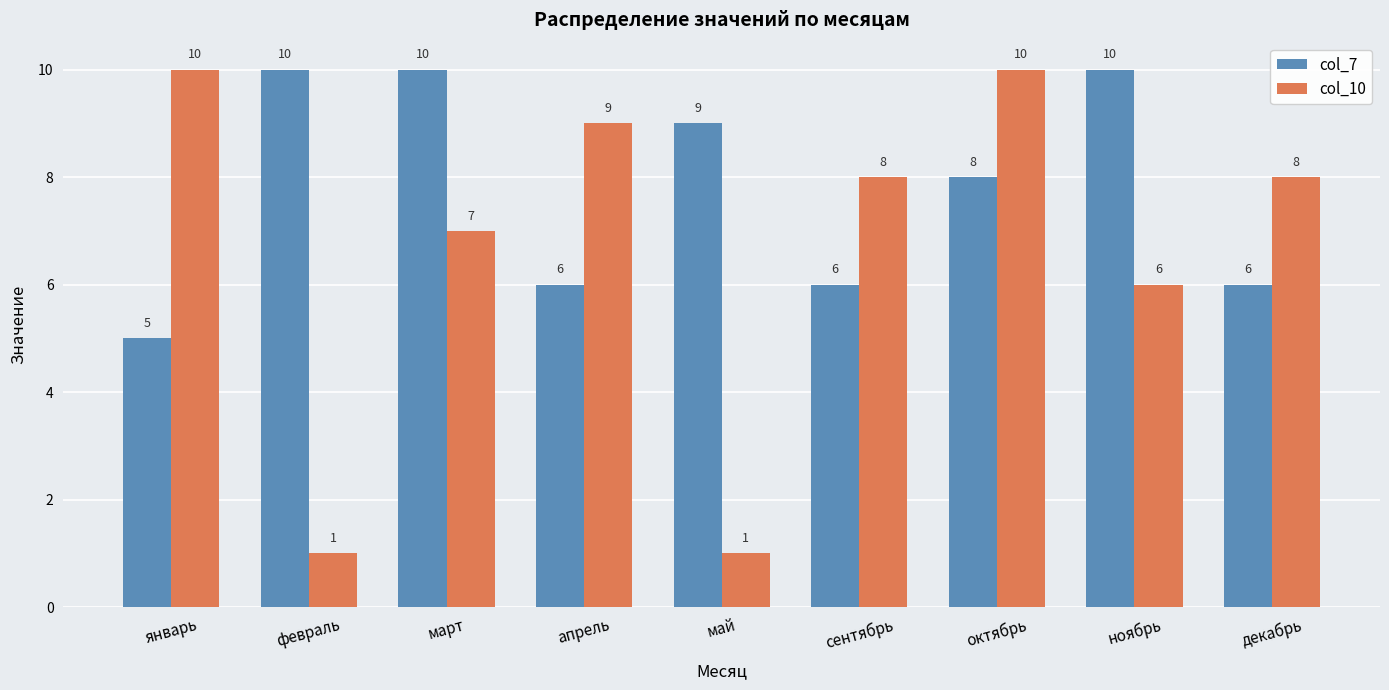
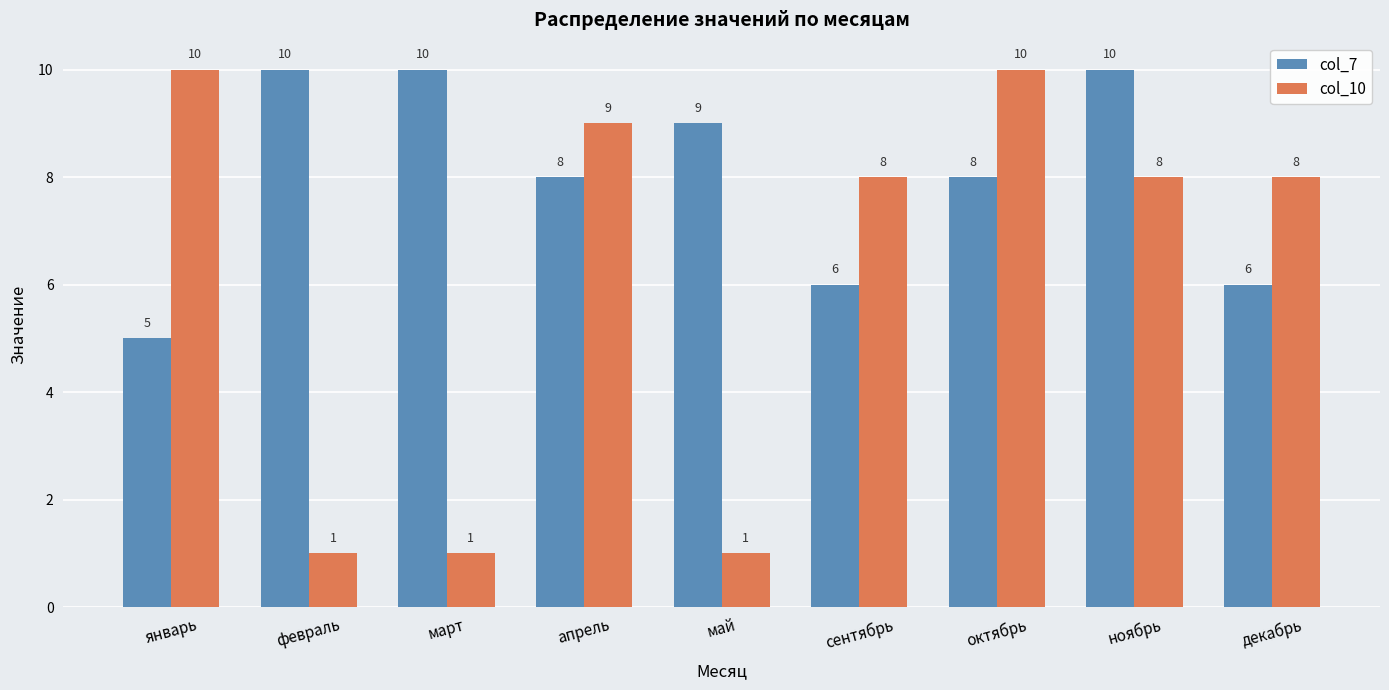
col_10, март: 7 -> 1
col_7, апрель: 6 -> 8
col_10, ноябрь: 6 -> 8
